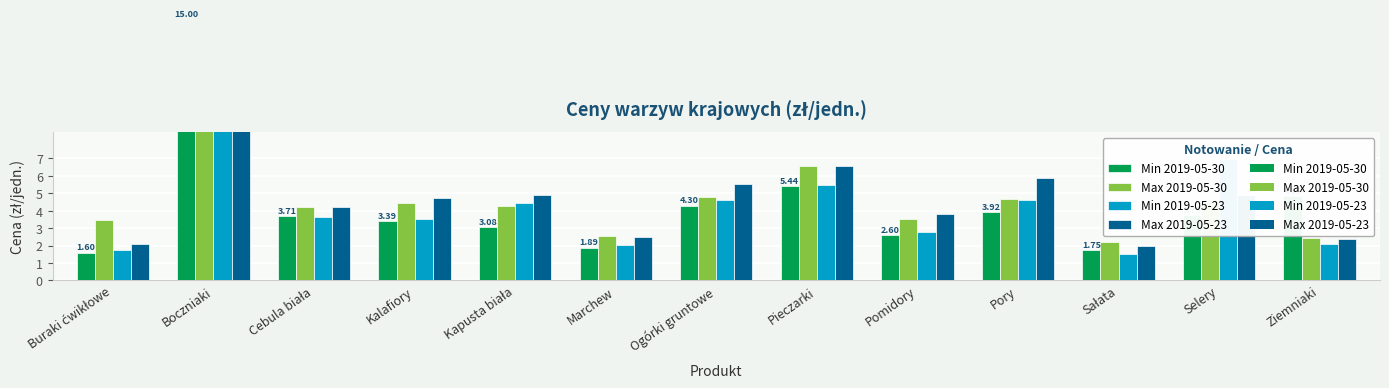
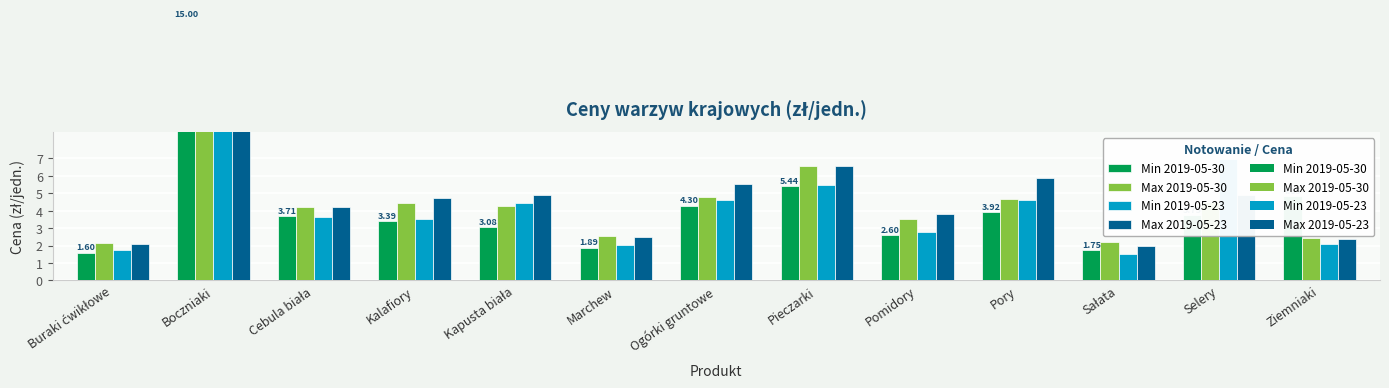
Max 2019-05-30, Buraki ćwikłowe: 3.4 -> 2.1
